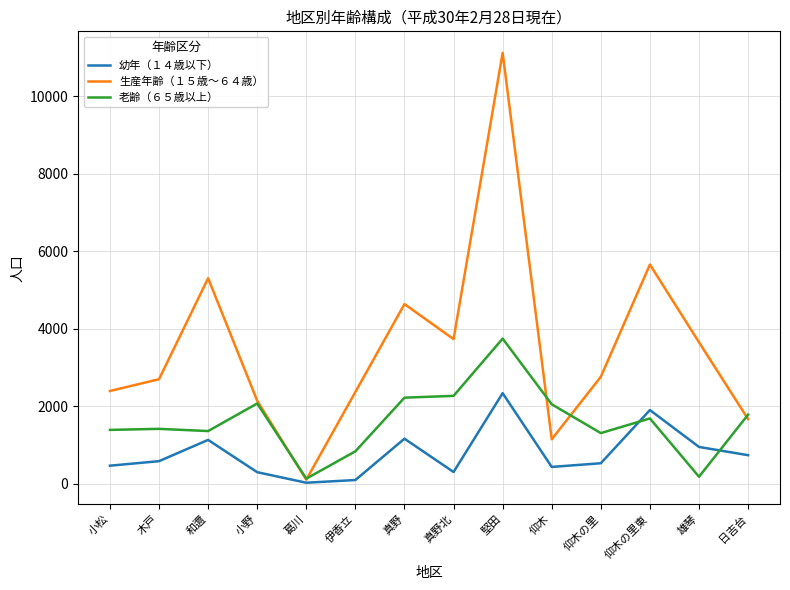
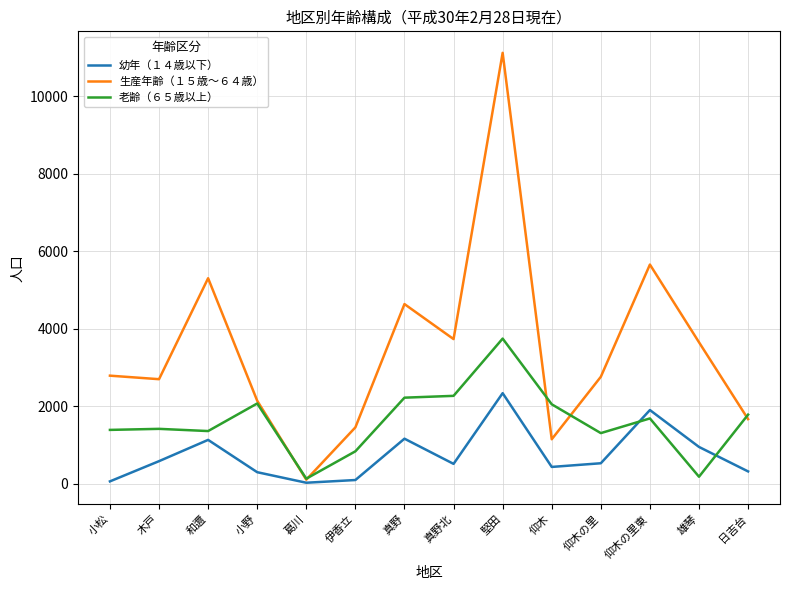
幼年（１４歳以下）, 小松: 500 -> 100
生産年齢（１５歳～６４歳）, 小松: 2400 -> 2800
生産年齢（１５歳～６４歳）, 伊香立: 2400 -> 1500
幼年（１４歳以下）, 真野北: 300 -> 500
幼年（１４歳以下）, 日吉台: 700 -> 300
